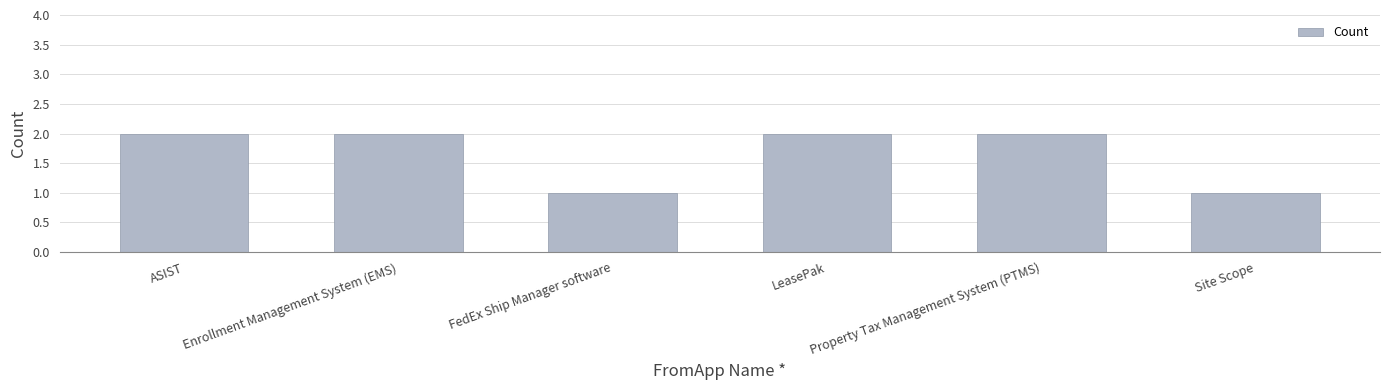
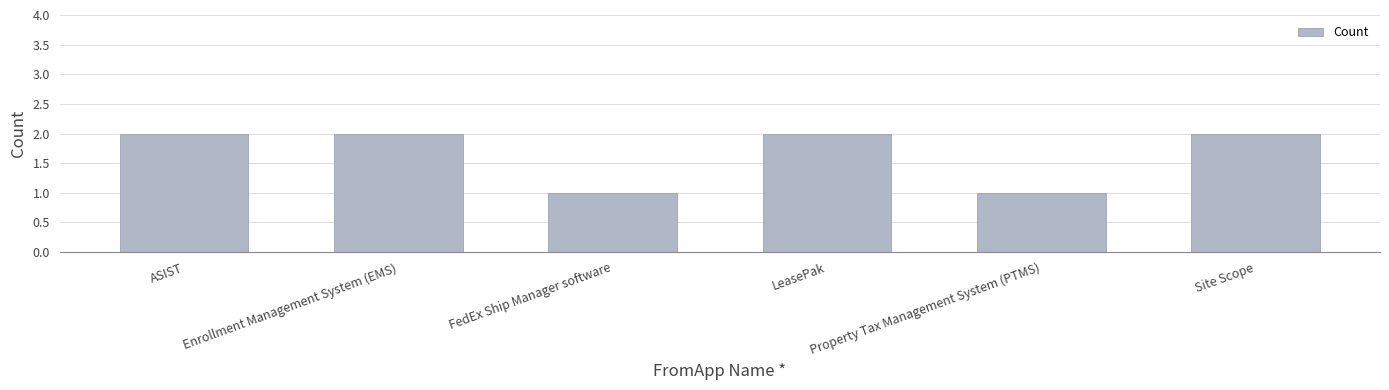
Property Tax Management System (PTMS): 2 -> 1
Site Scope: 1 -> 2
